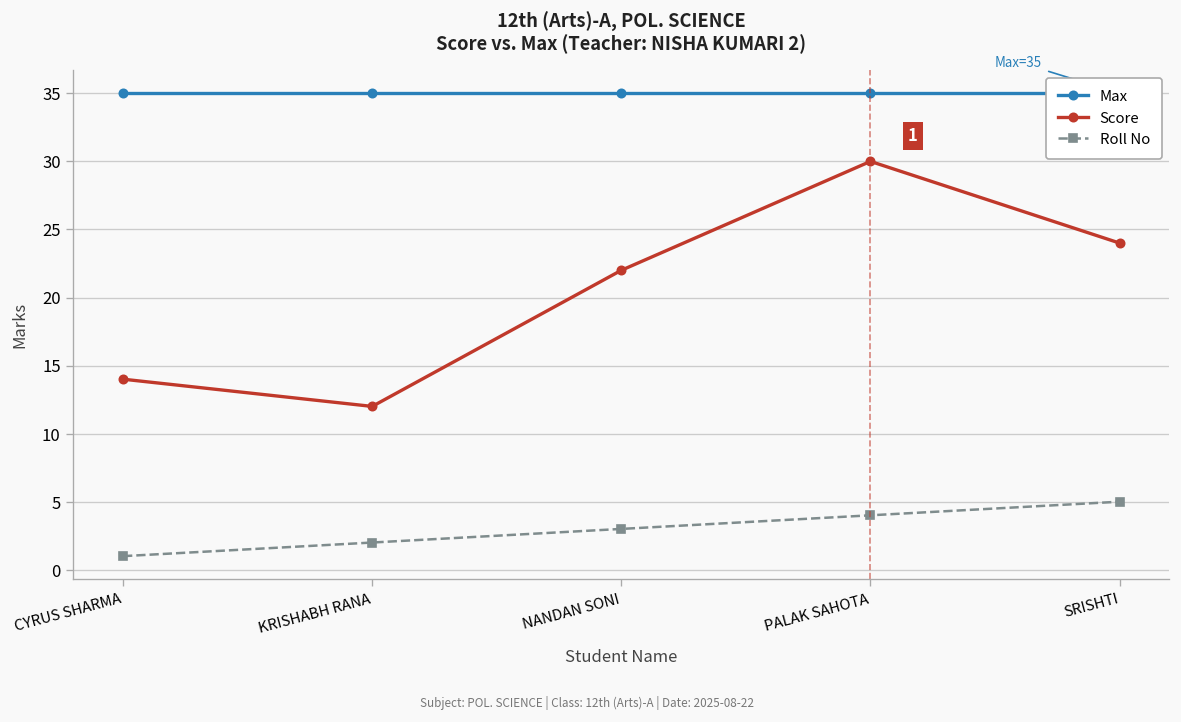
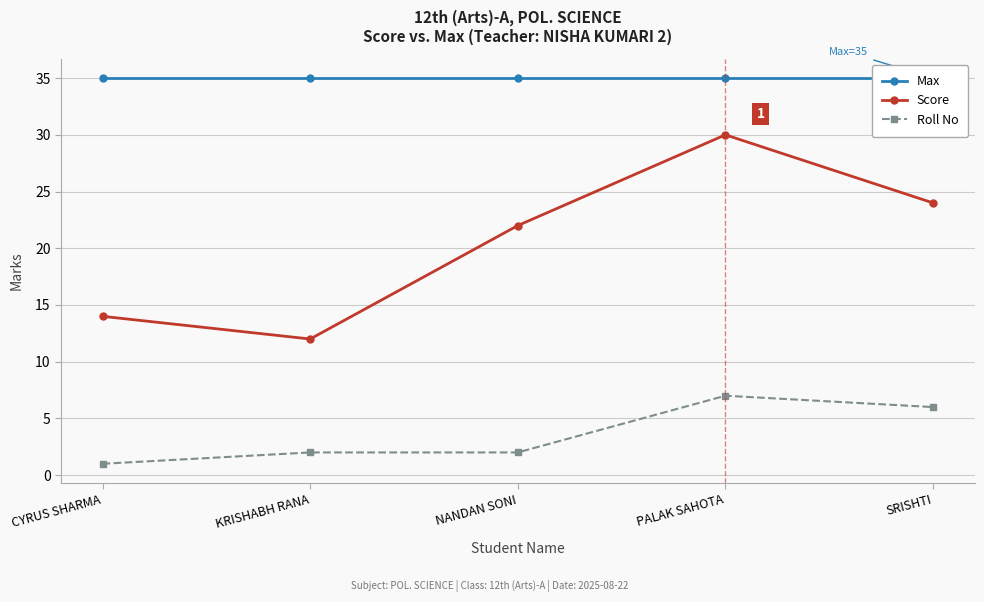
Roll No, NANDAN SONI: 3 -> 2
Roll No, PALAK SAHOTA: 4 -> 7
Roll No, SRISHTI: 5 -> 6
